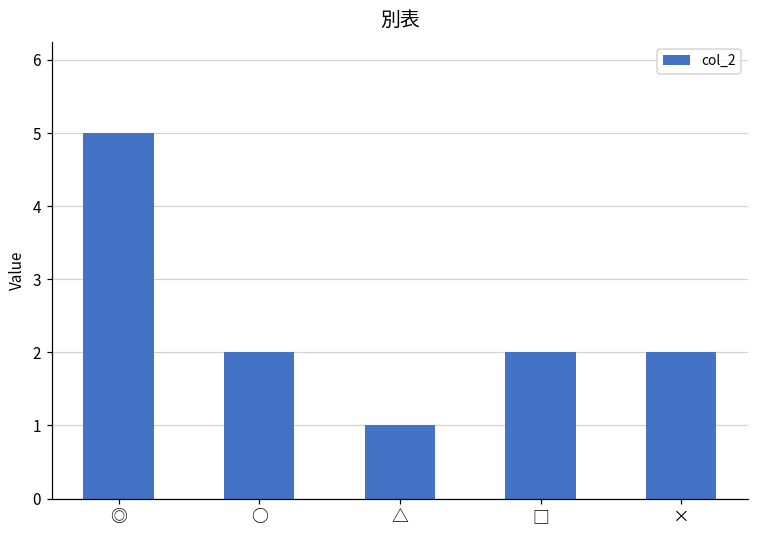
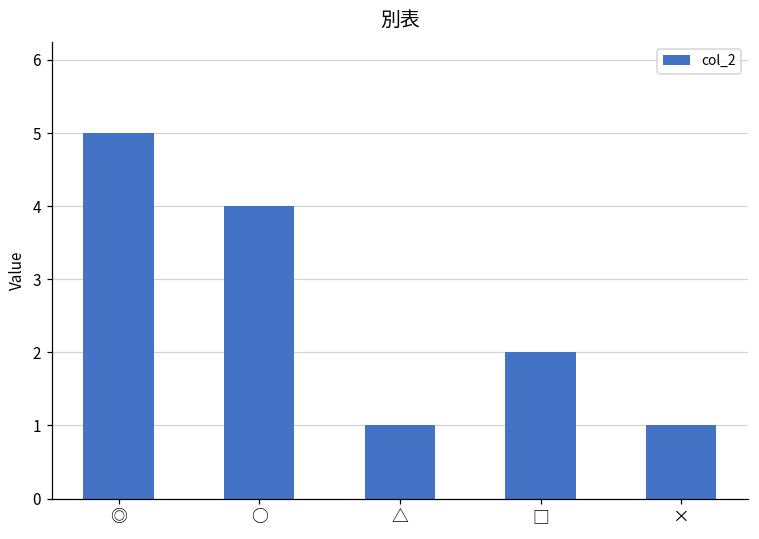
○: 2 -> 4
×: 2 -> 1
